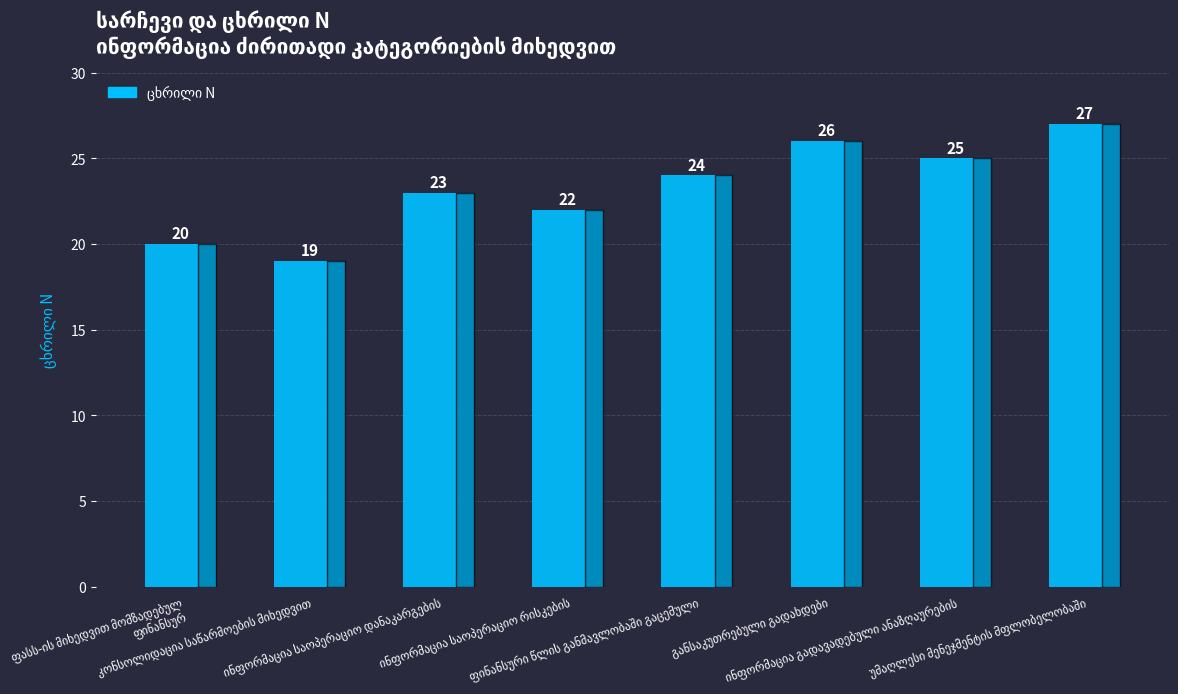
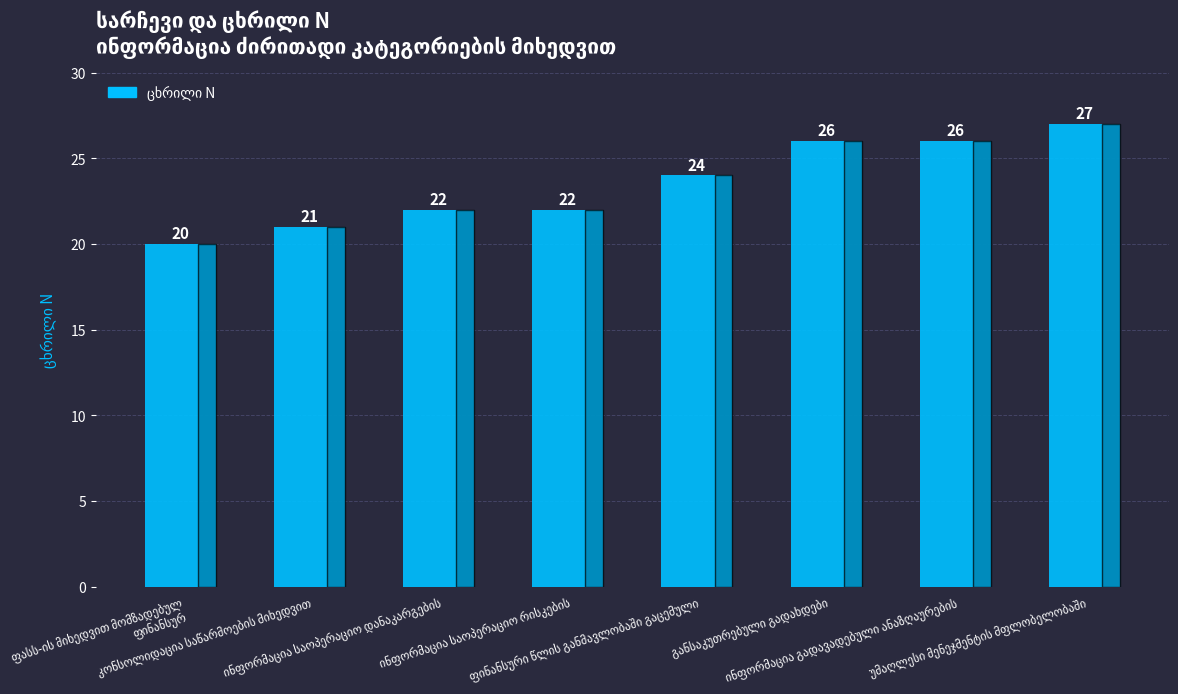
კონსოლიდაცია საწარმოების მიხედვით: 19 -> 21
ინფორმაცია საოპერაციო დანაკარგების: 23 -> 22
ინფორმაცია გადავადებული ანაზღაურების: 25 -> 26
